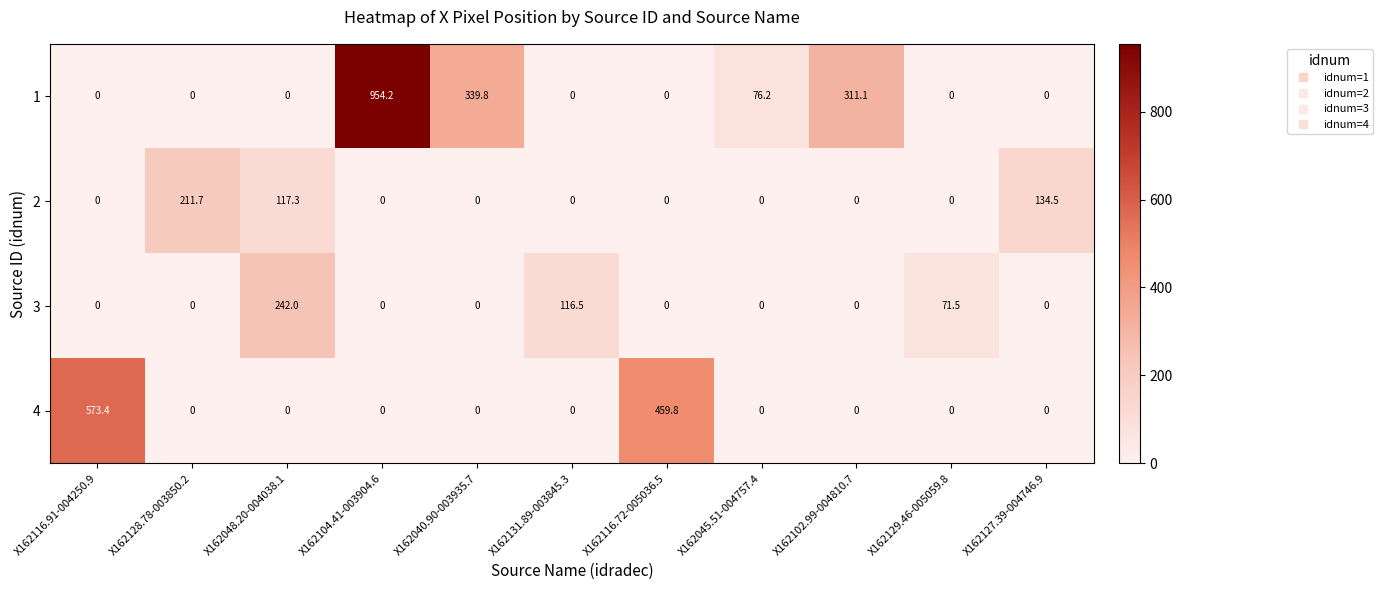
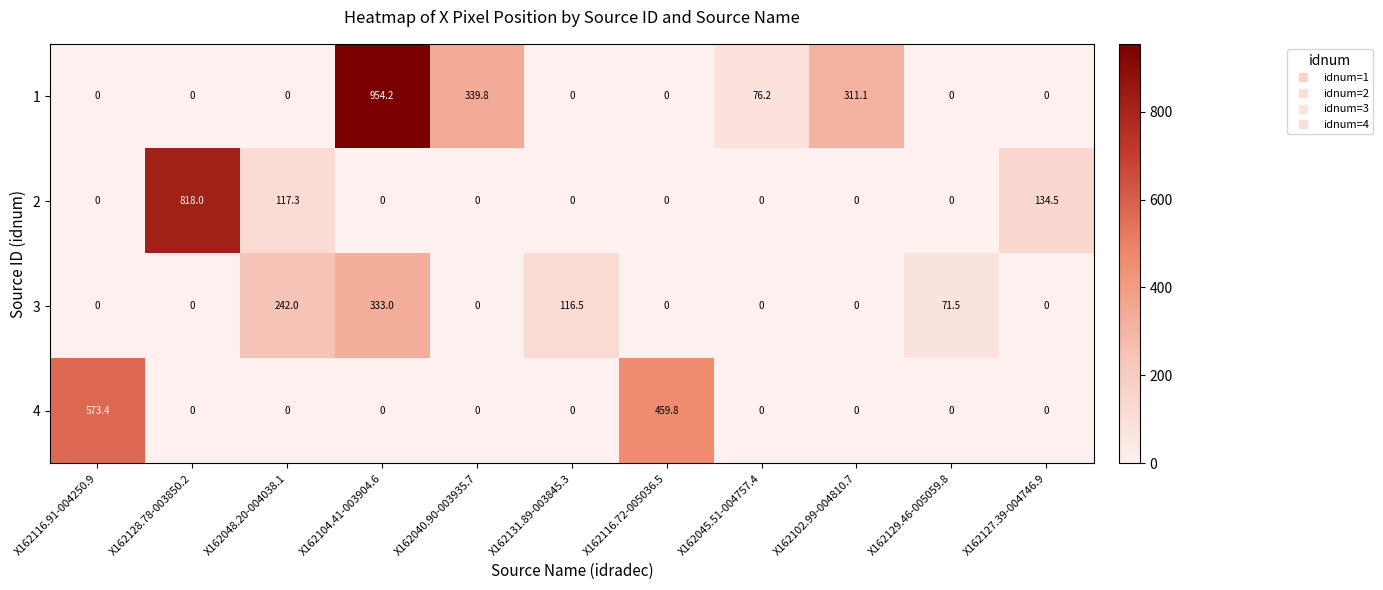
2, X162128.78-003850.2: 211.7 -> 818.0
3, X162104.41-003904.6: 0 -> 333.0
